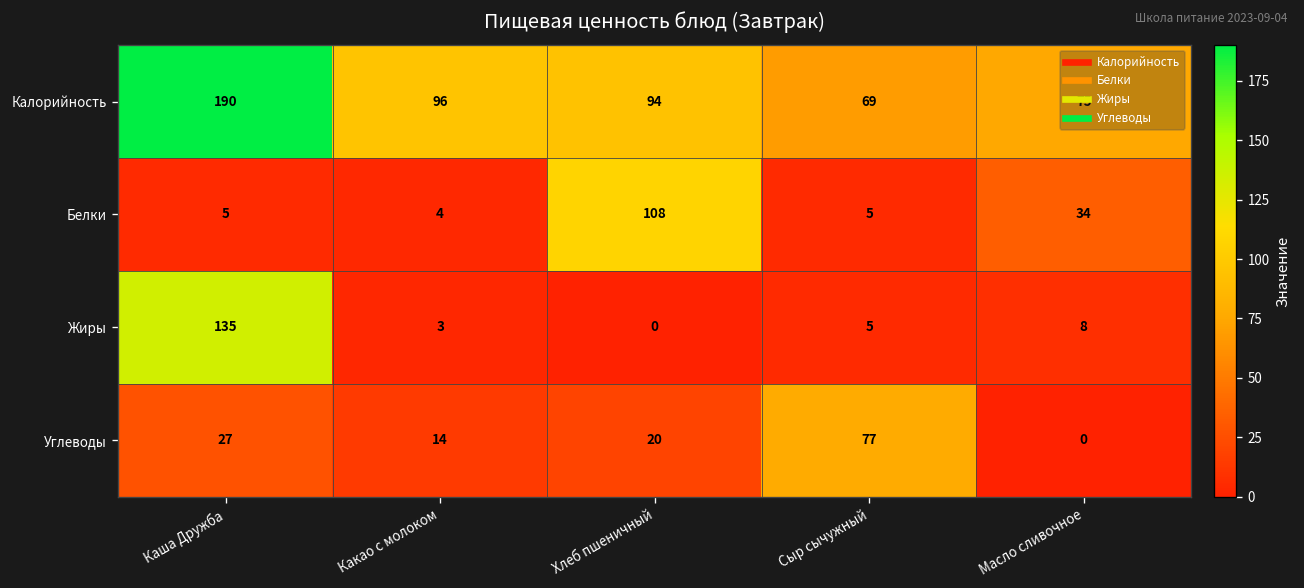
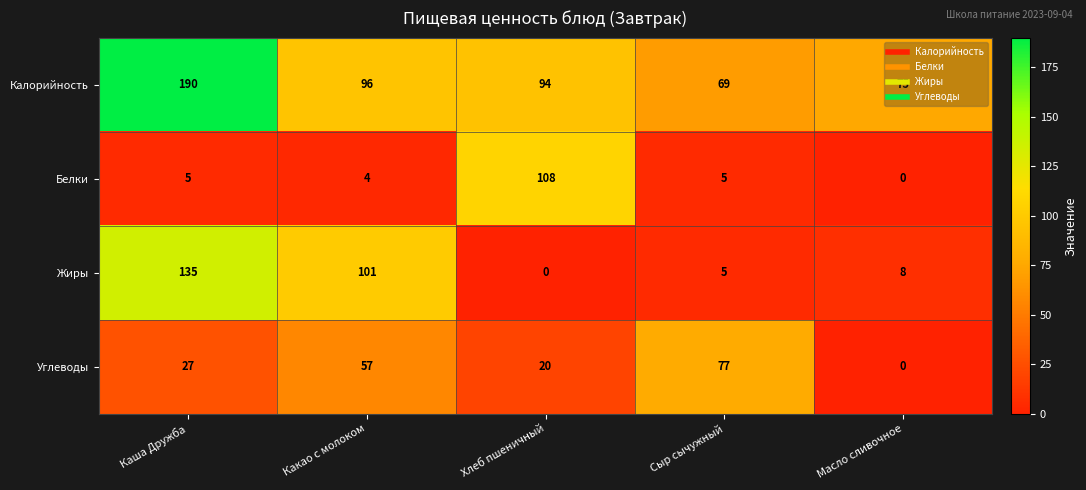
Белки, Масло сливочное: 34 -> 0
Жиры, Какао с молоком: 3 -> 101
Углеводы, Какао с молоком: 14 -> 57
